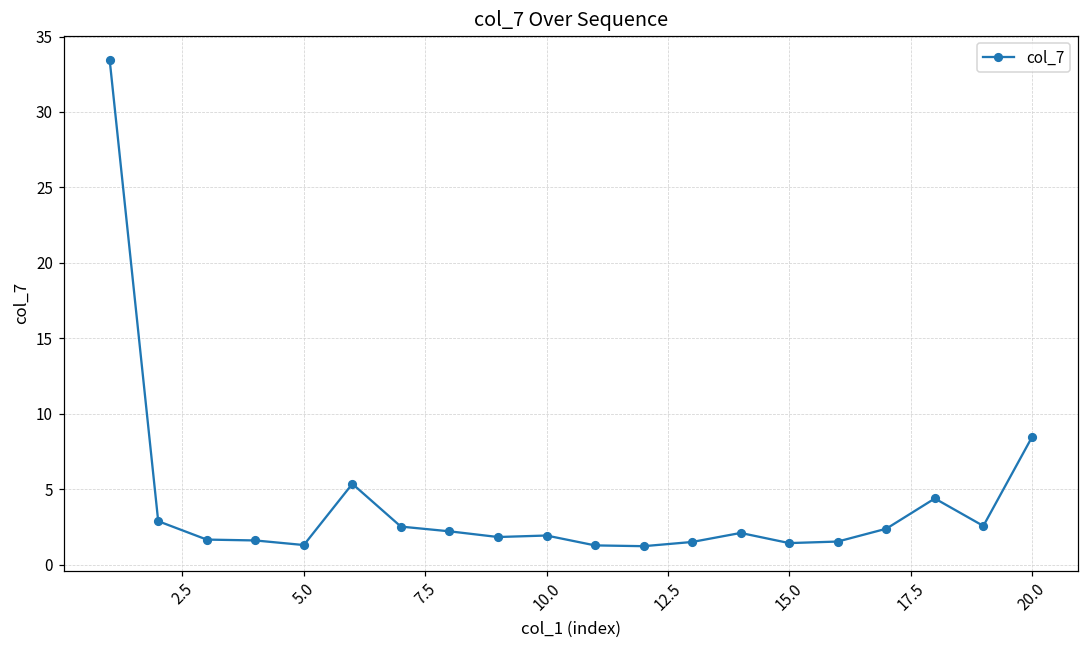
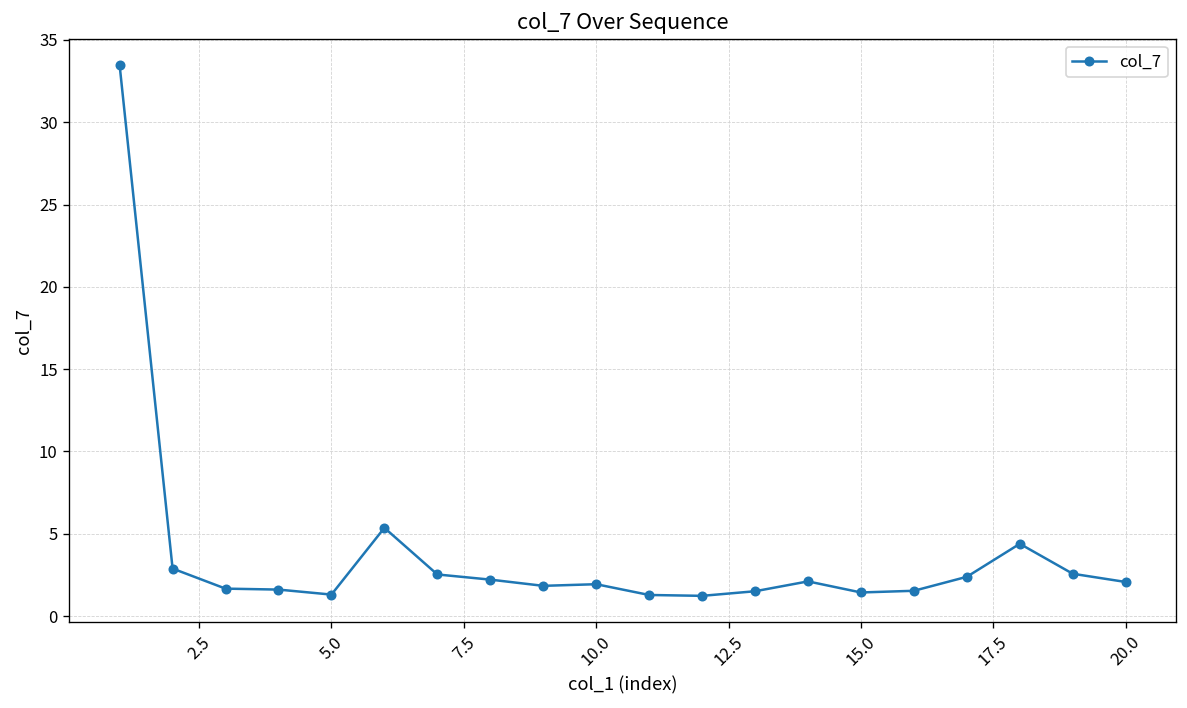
20.0: 8.4 -> 2.1
